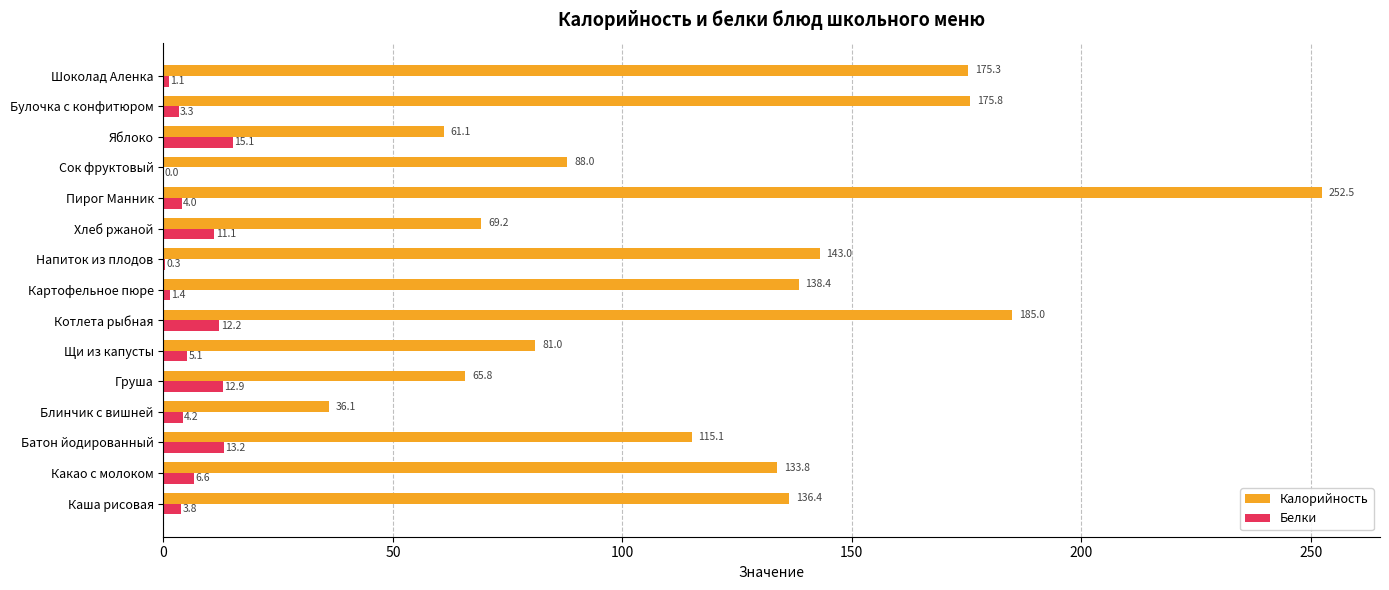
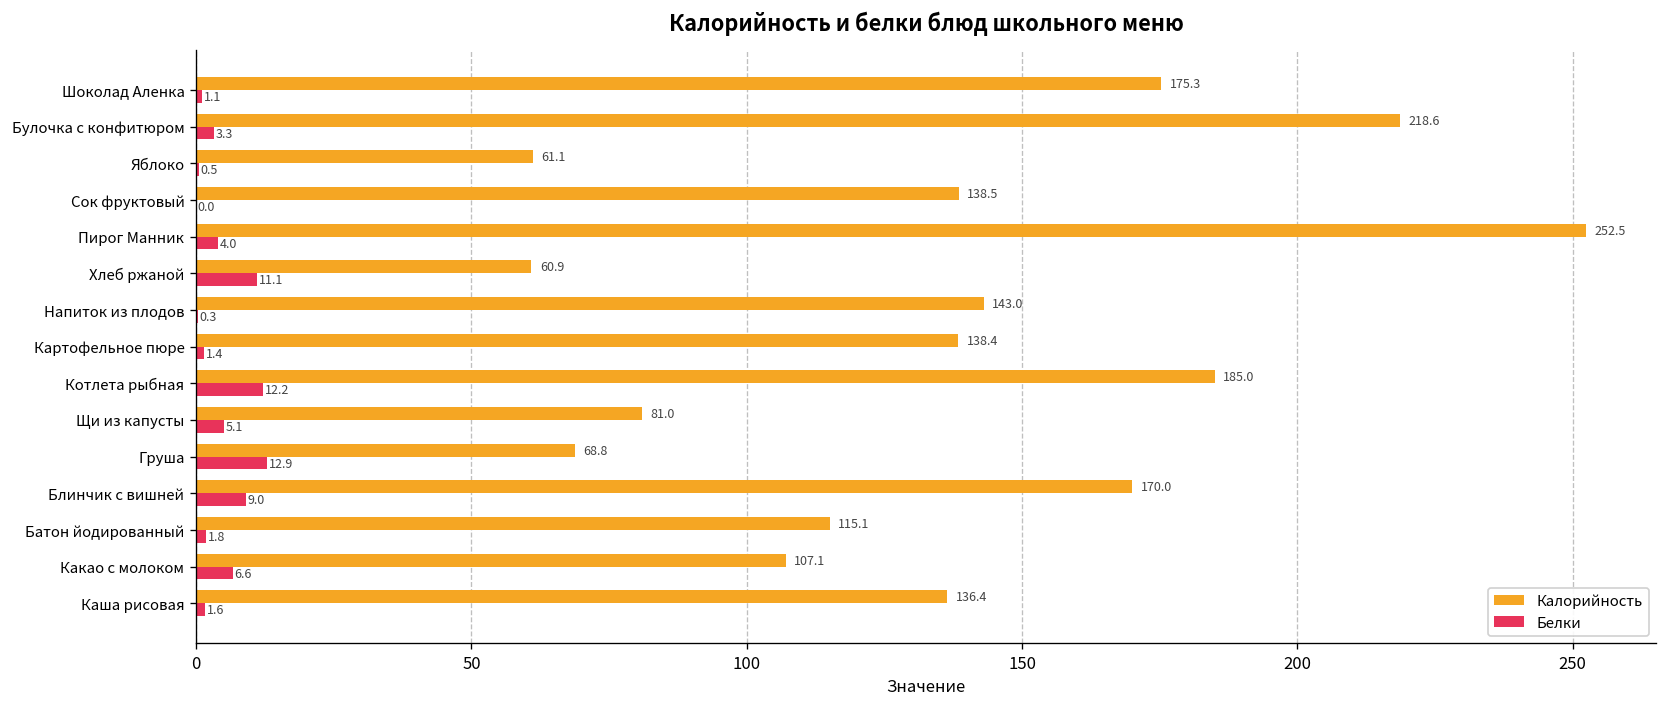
Калорийность, Булочка с конфитюром: 175.8 -> 218.6
Белки, Яблоко: 15.1 -> 0.5
Калорийность, Сок фруктовый: 88.0 -> 138.5
Калорийность, Хлеб ржаной: 69.2 -> 60.9
Калорийность, Груша: 65.8 -> 68.8
Калорийность, Блинчик с вишней: 36.1 -> 170.0
Белки, Блинчик с вишней: 4.2 -> 9.0
Белки, Батон йодированный: 13.2 -> 1.8
Калорийность, Какао с молоком: 133.8 -> 107.1
Белки, Каша рисовая: 3.8 -> 1.6
